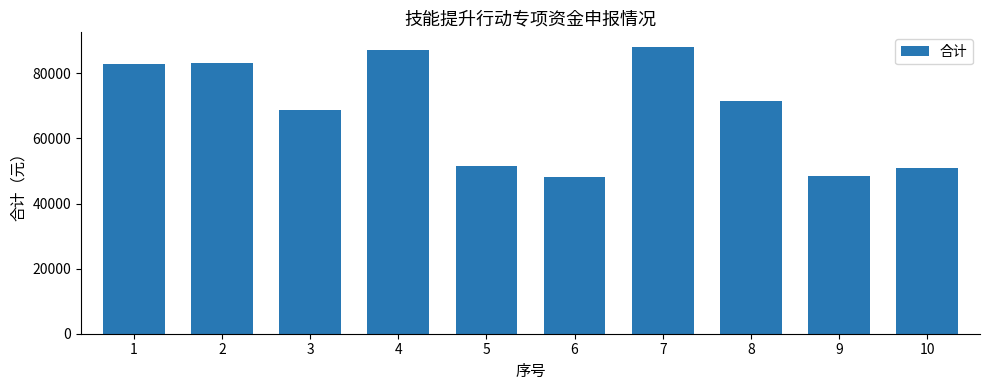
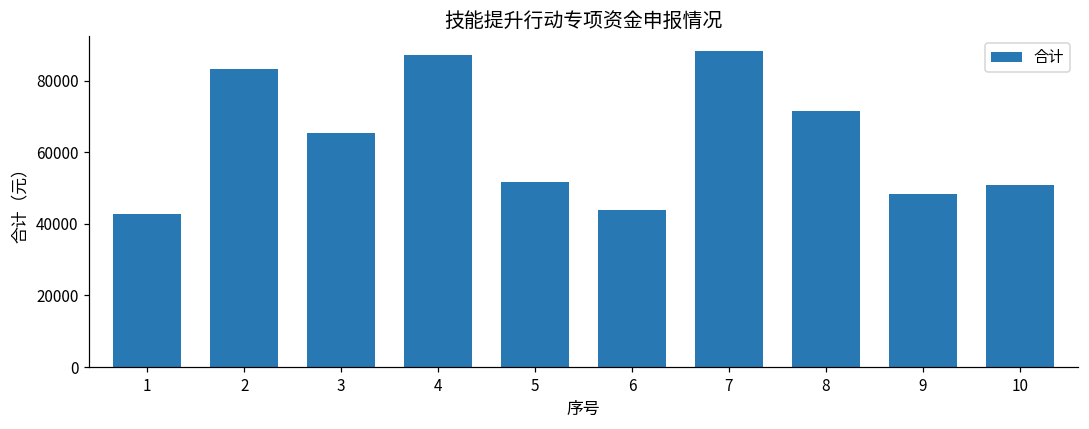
1: 83000 -> 43000
3: 69000 -> 66000
6: 48000 -> 44000
